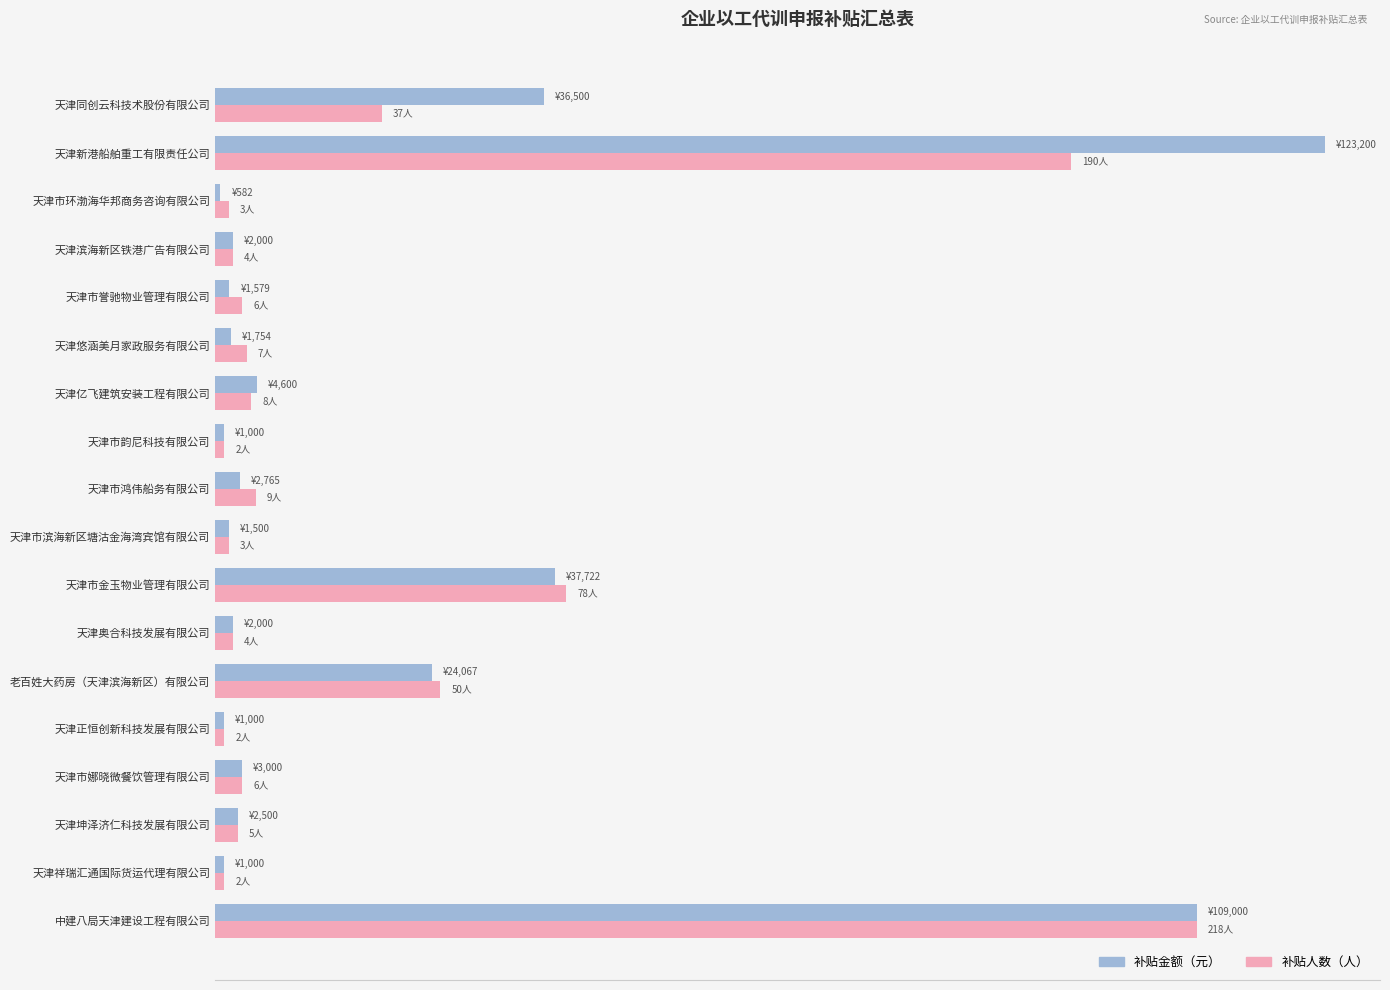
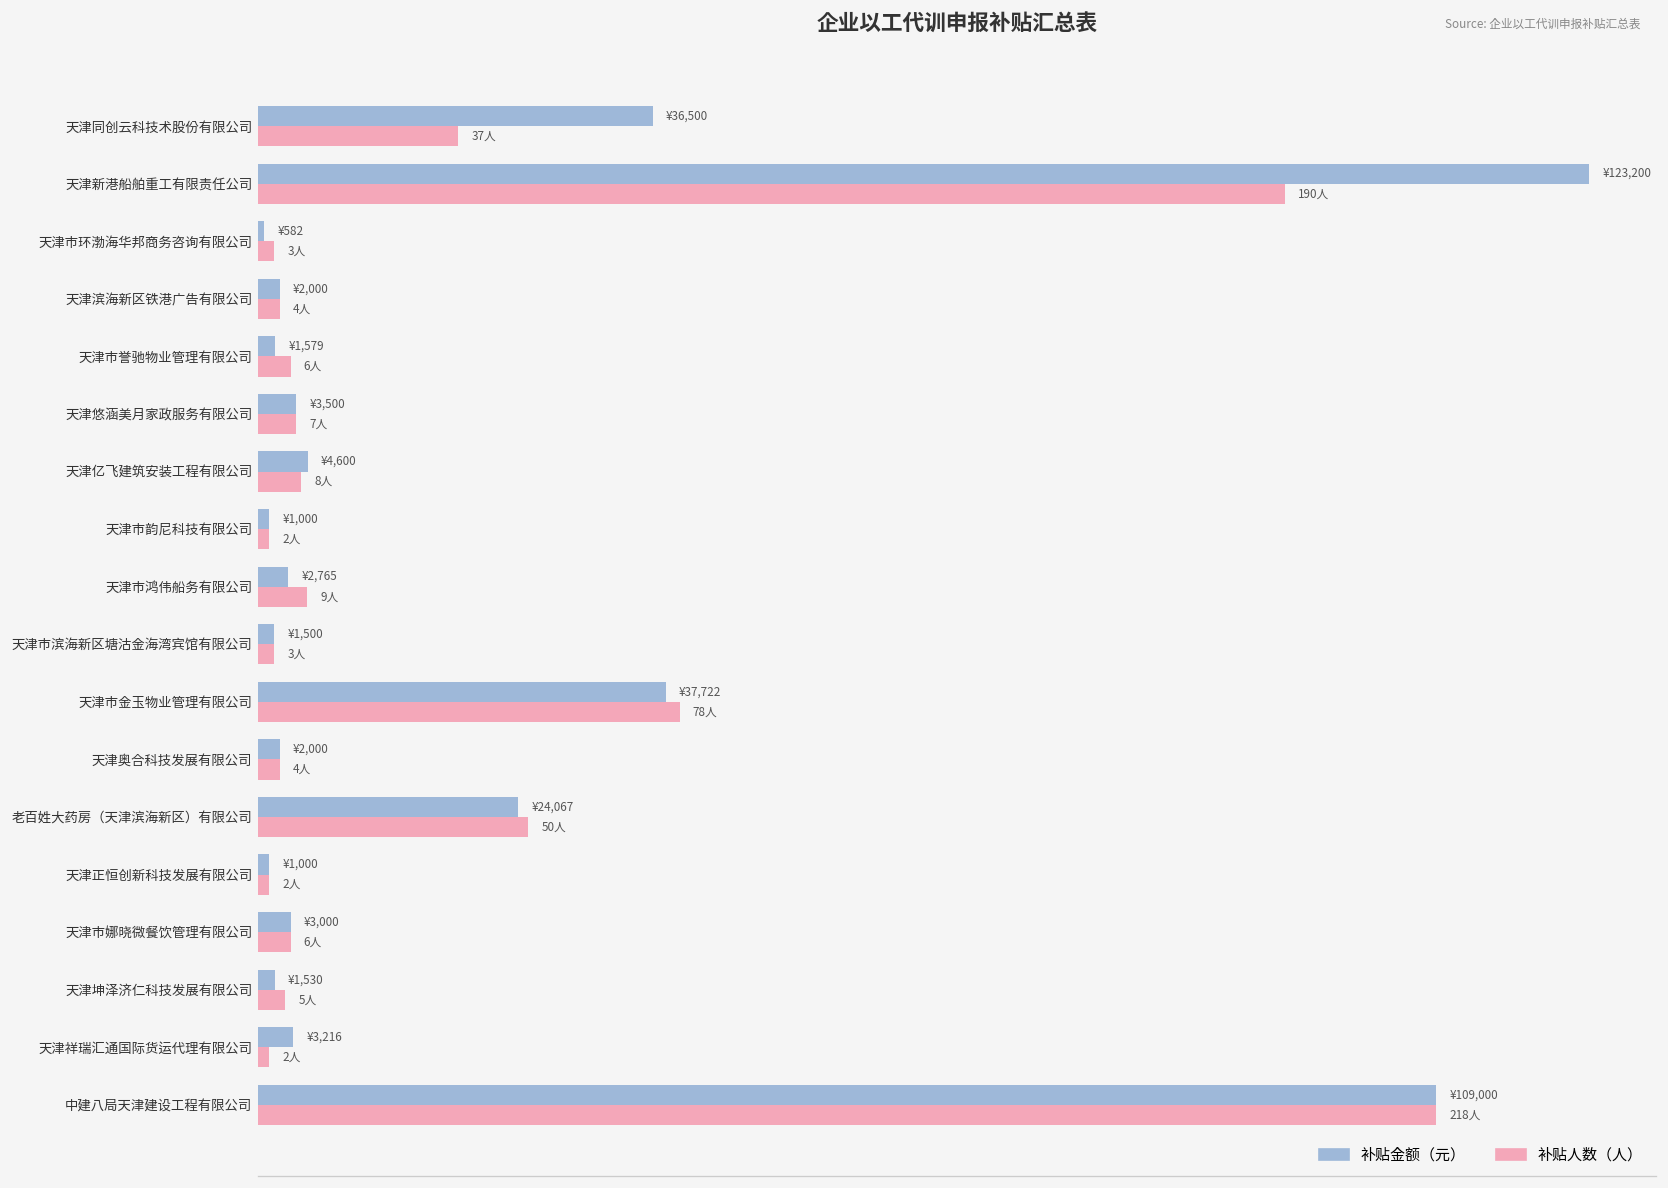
补贴金额（元）, 天津悠涵美月家政服务有限公司: ¥1,754 -> ¥3,500
补贴金额（元）, 天津坤泽济仁科技发展有限公司: ¥2,500 -> ¥1,530
补贴金额（元）, 天津祥瑞汇通国际货运代理有限公司: ¥1,000 -> ¥3,216
